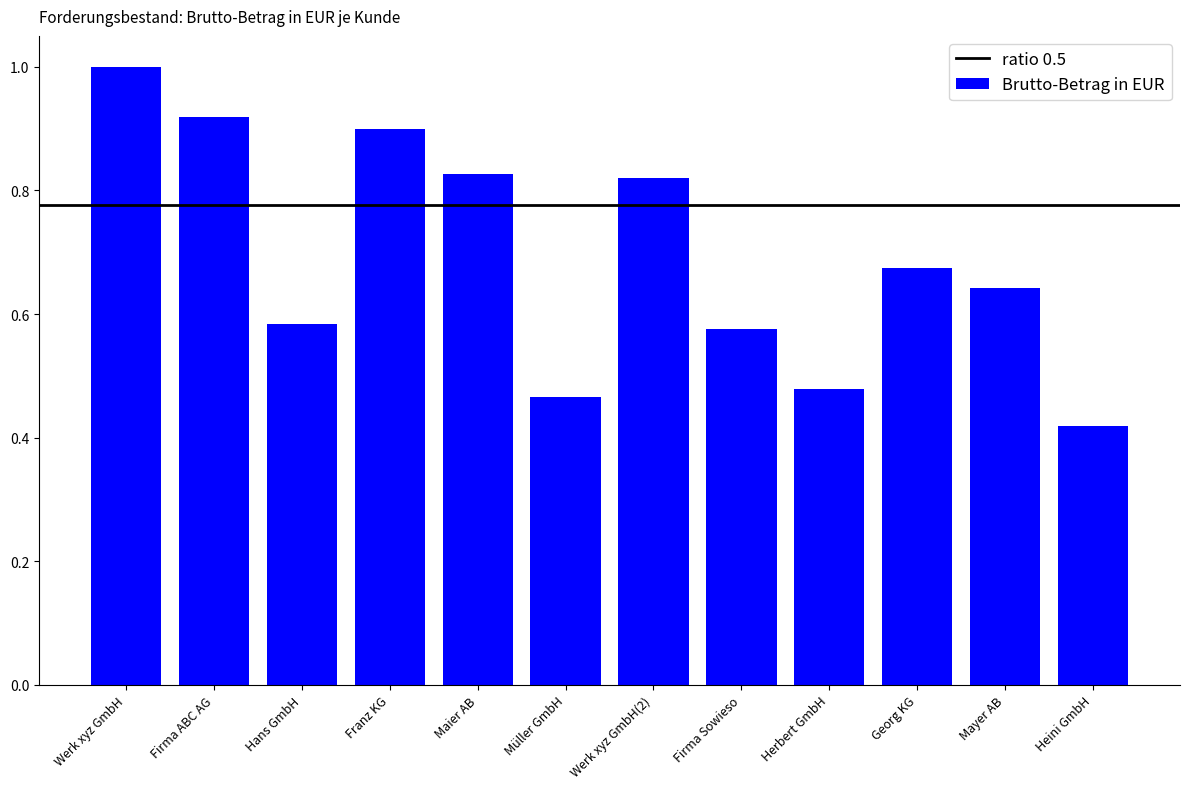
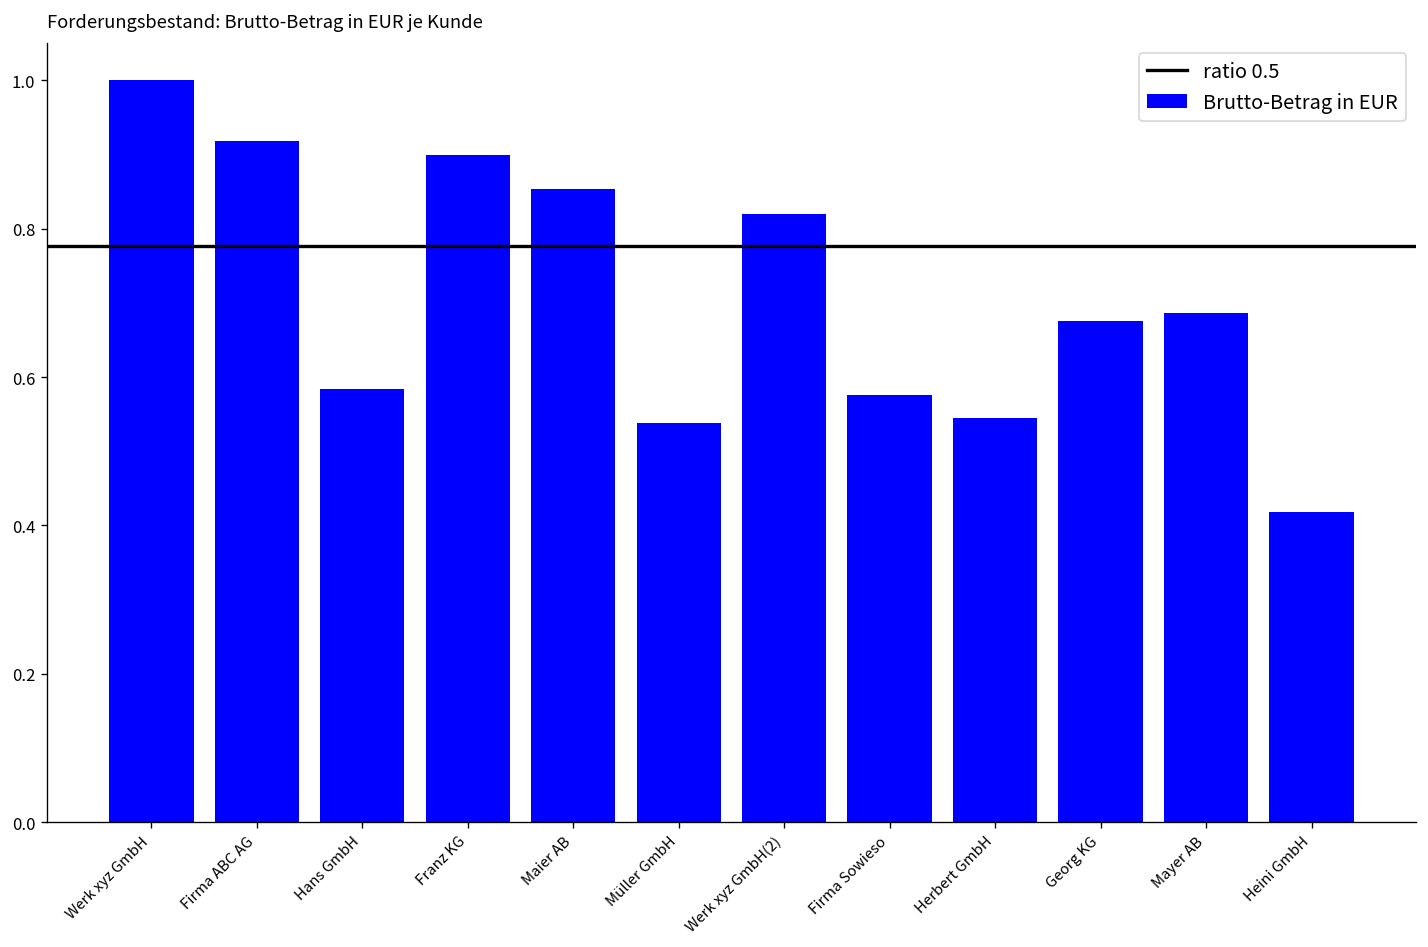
Maier AB: 0.83 -> 0.85
Müller GmbH: 0.47 -> 0.54
Herbert GmbH: 0.48 -> 0.54
Mayer AB: 0.64 -> 0.69
